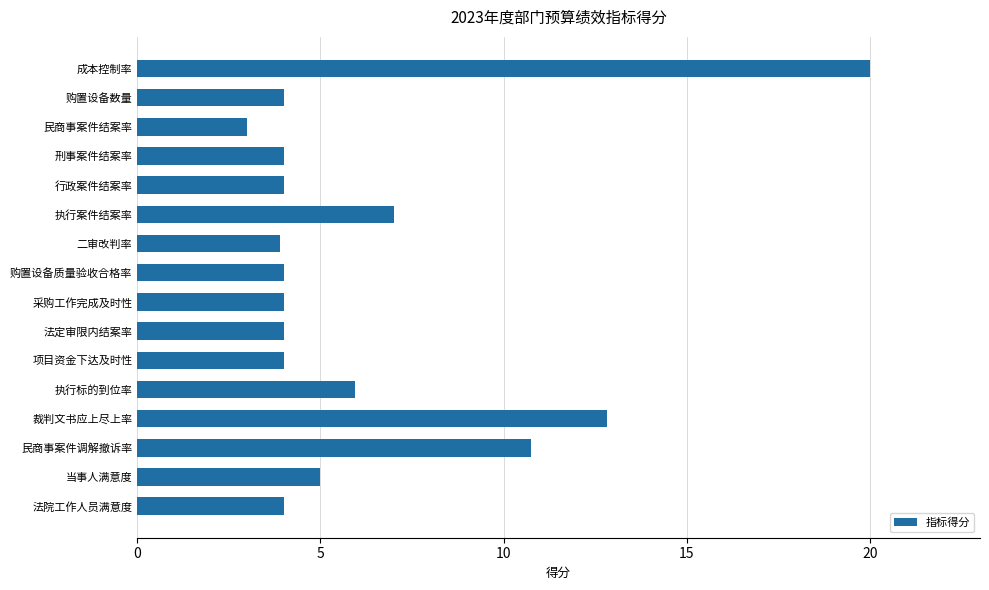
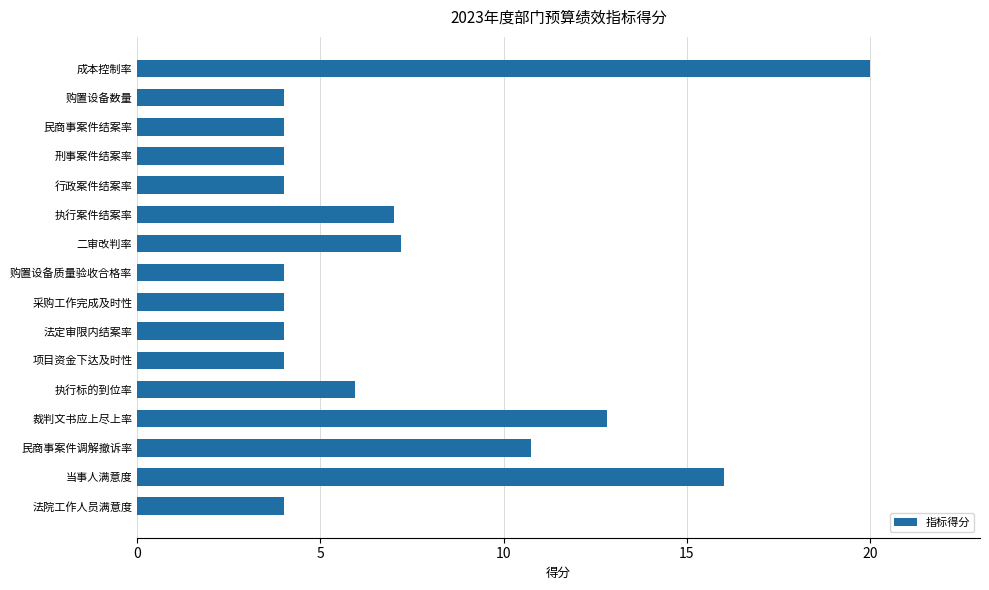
民商事案件结案率: 3 -> 4
二审改判率: 3.9 -> 7.2
当事人满意度: 5 -> 16
